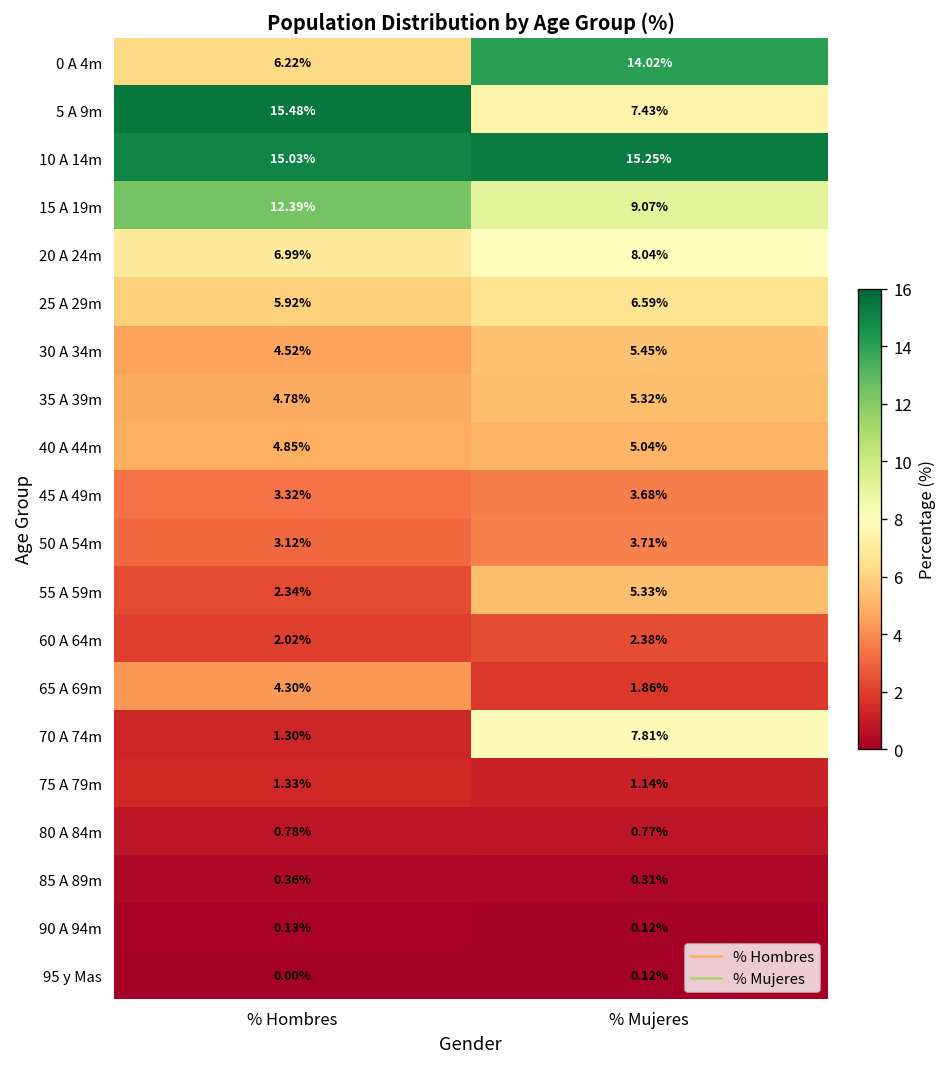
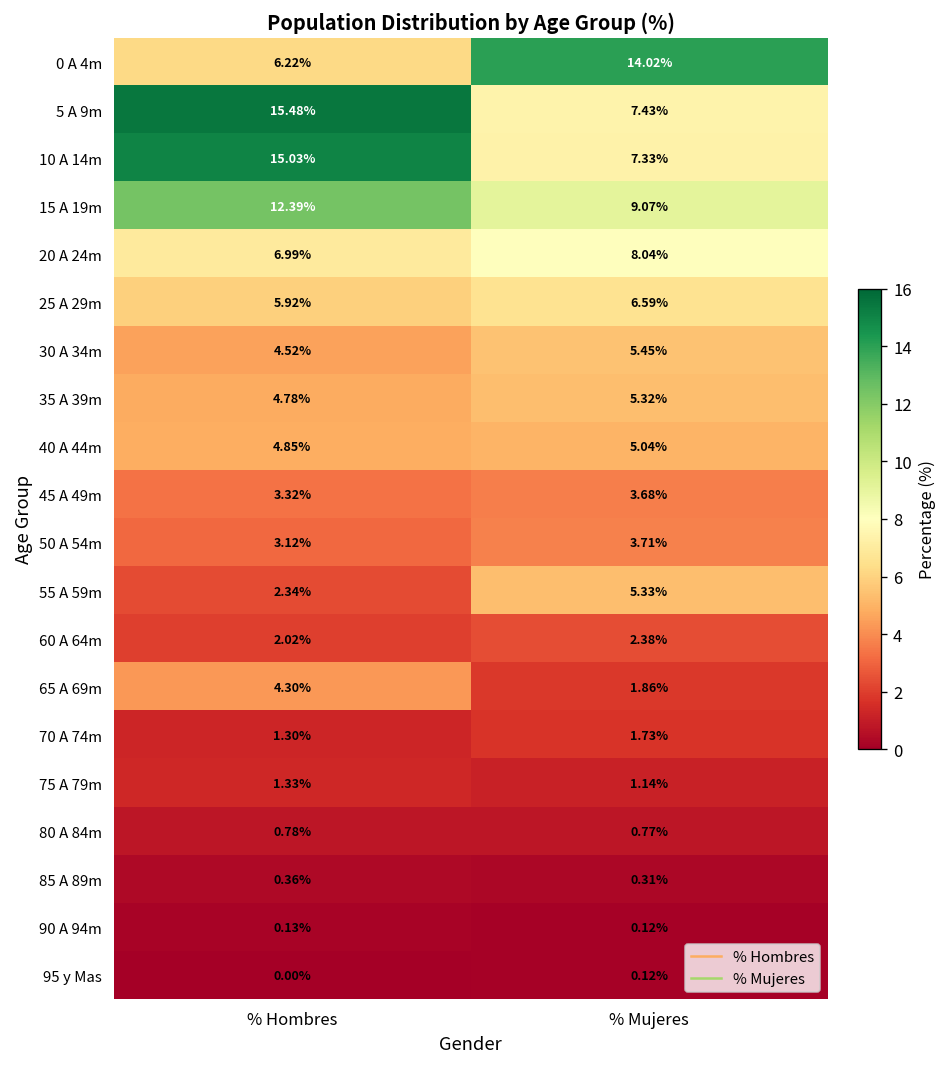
10 A 14m, % Mujeres: 15.25% -> 7.33%
70 A 74m, % Mujeres: 7.81% -> 1.73%
